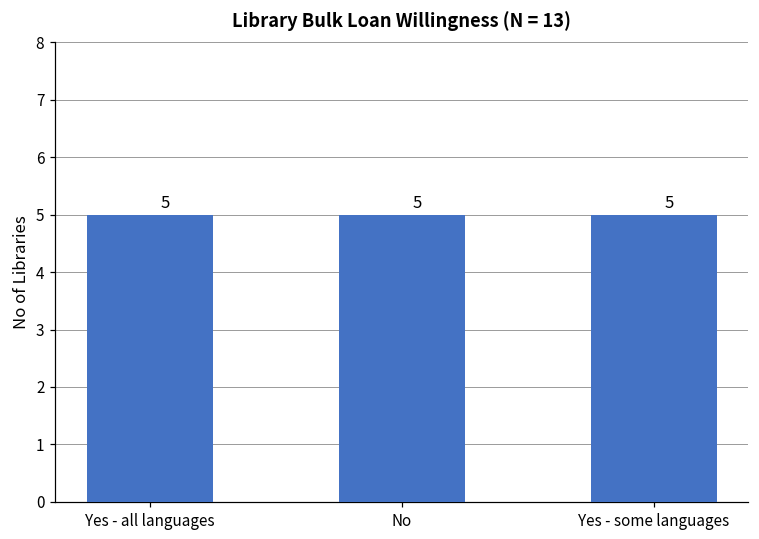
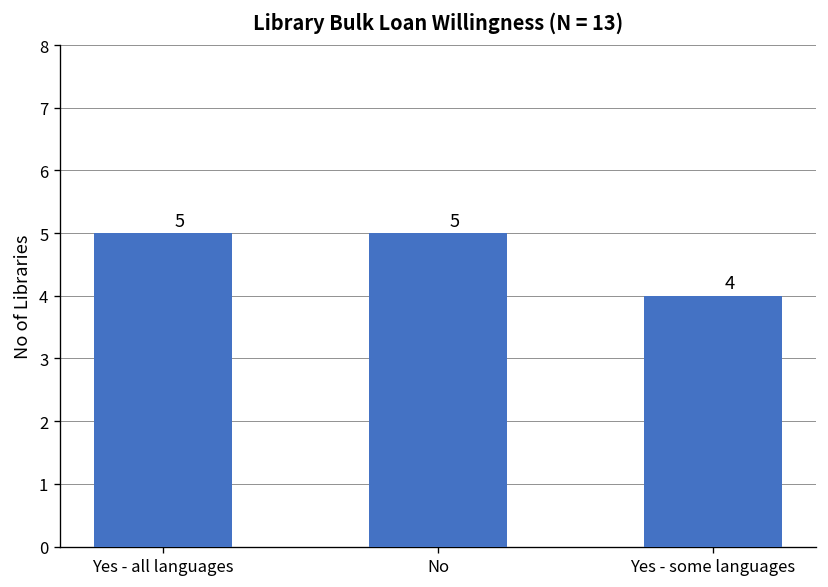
Yes - some languages: 5 -> 4
